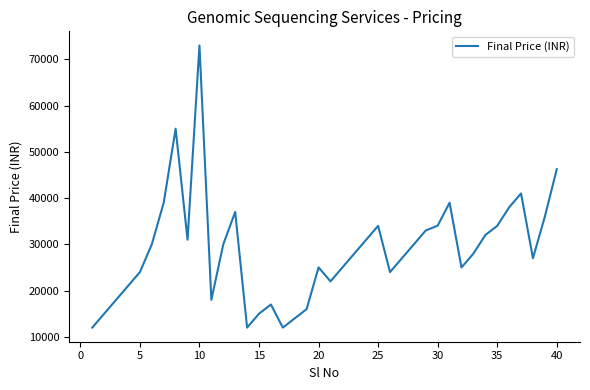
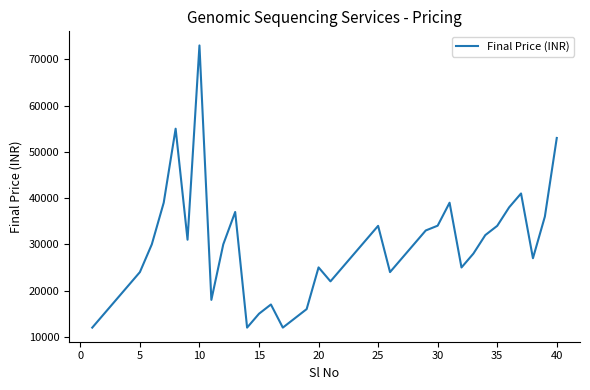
40: 46000 -> 53000
